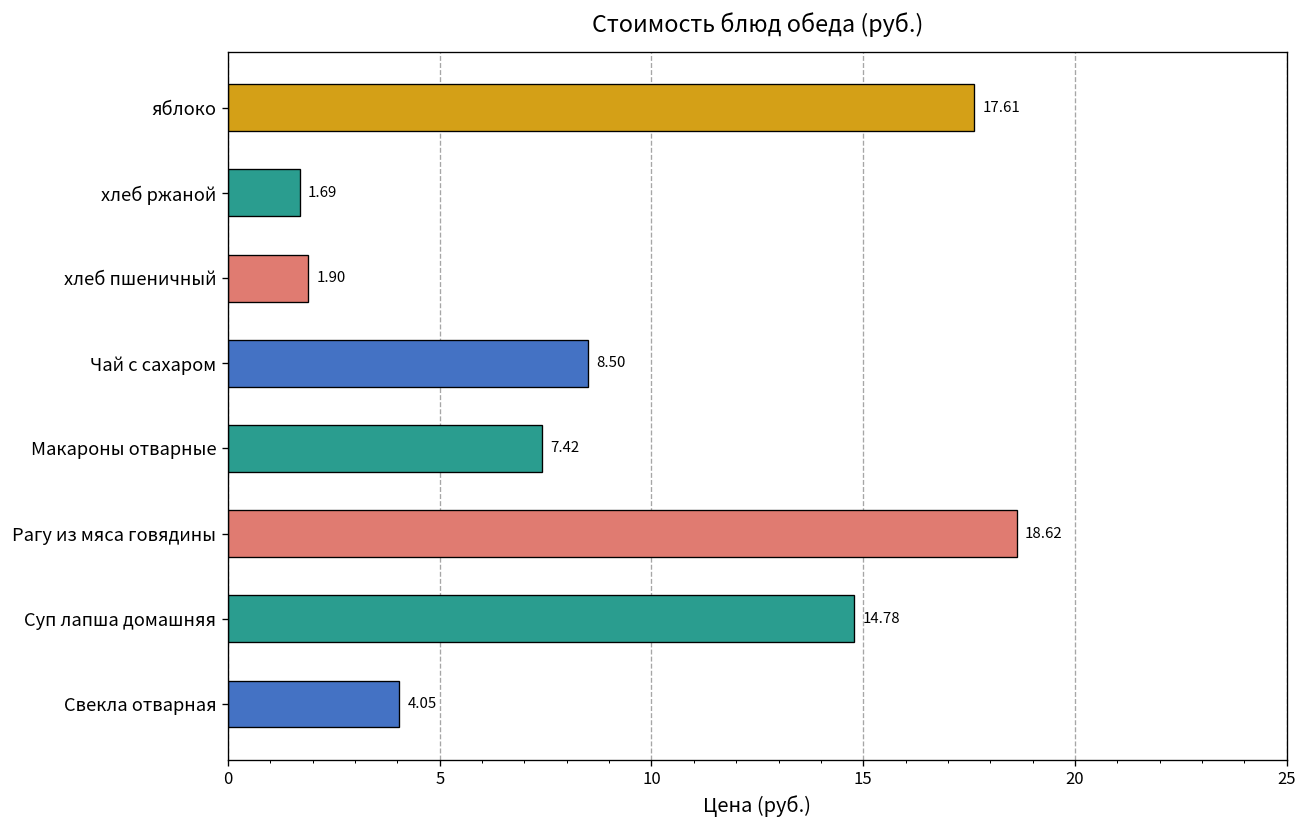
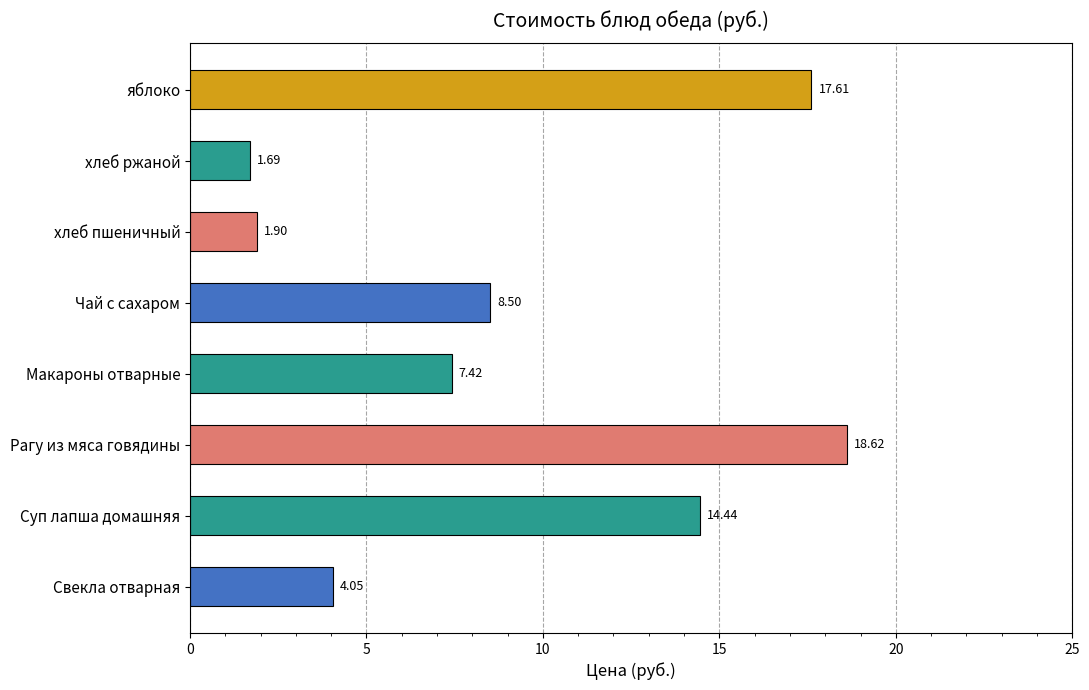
Суп лапша домашняя: 14.78 -> 14.44
